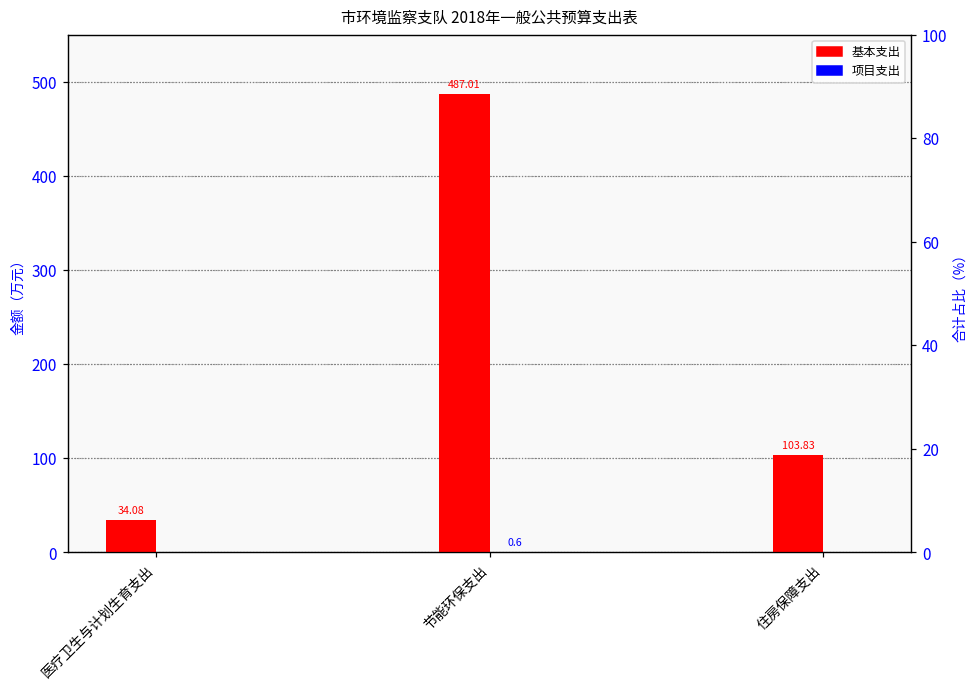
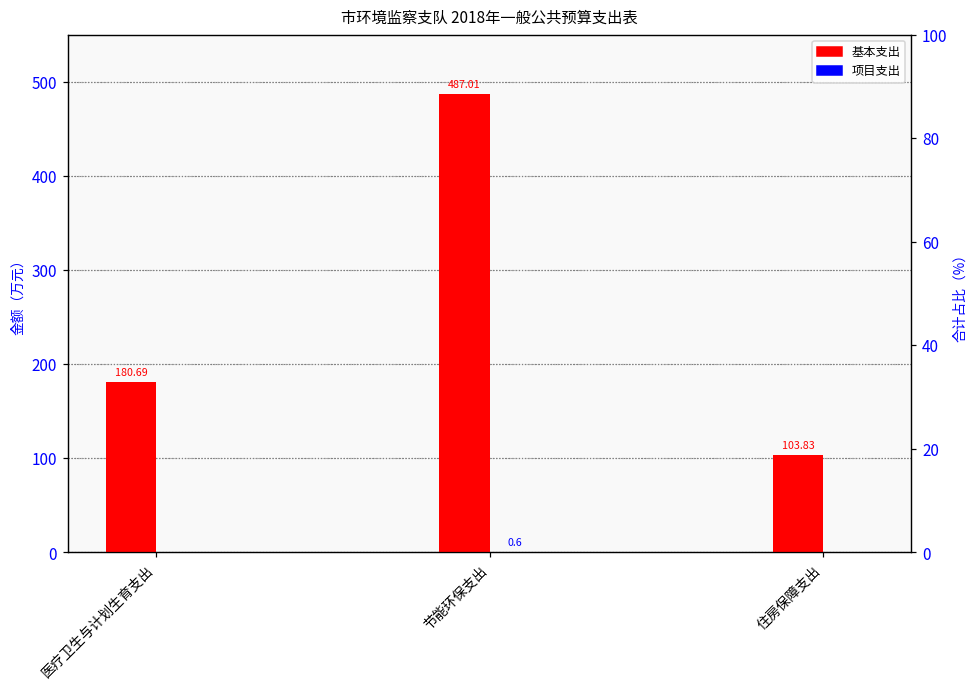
基本支出, 医疗卫生与计划生育支出: 34.08 -> 180.69
